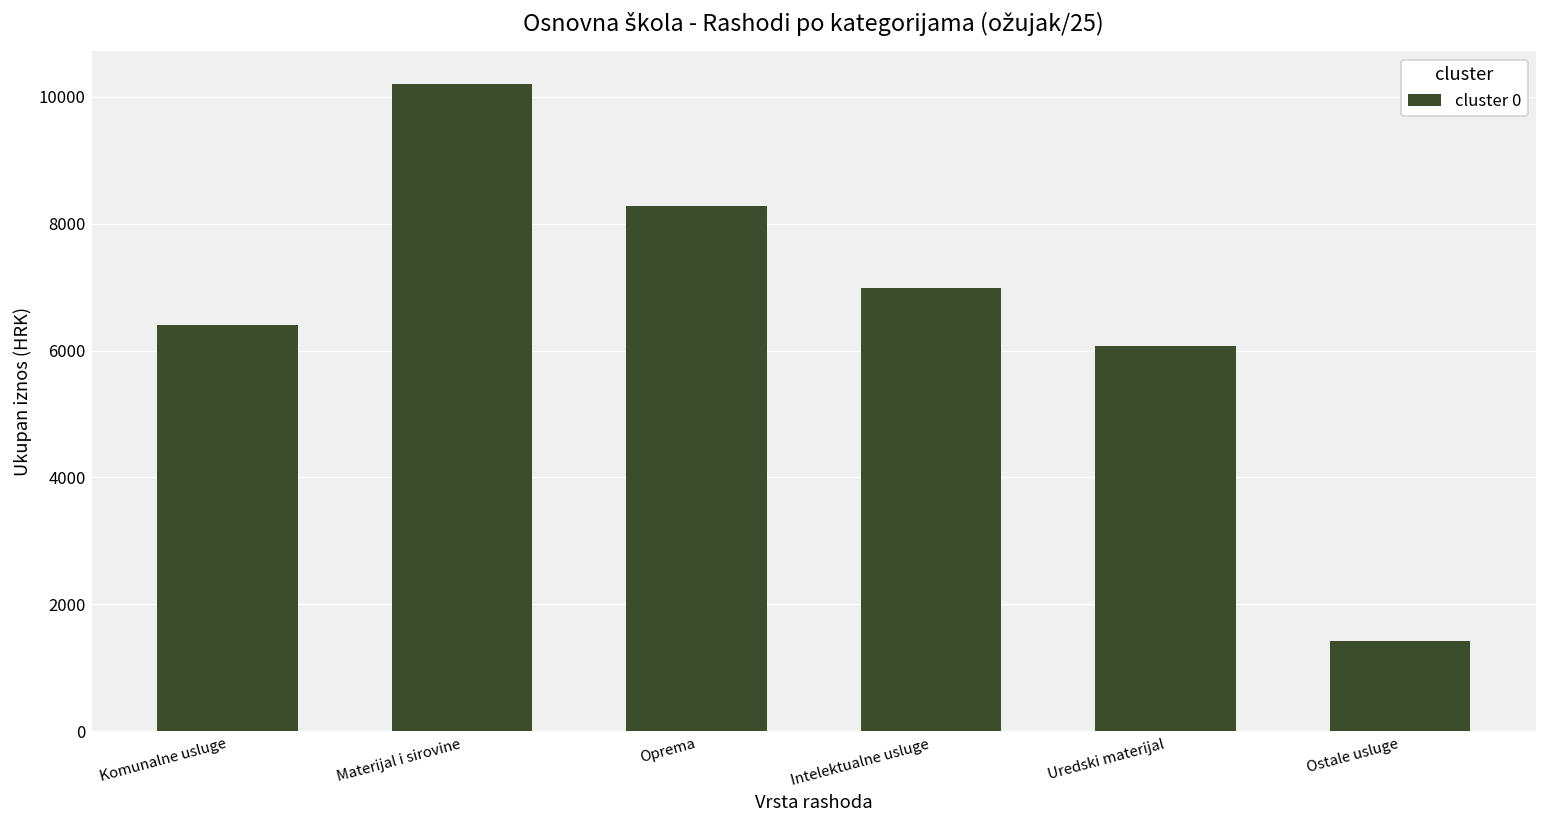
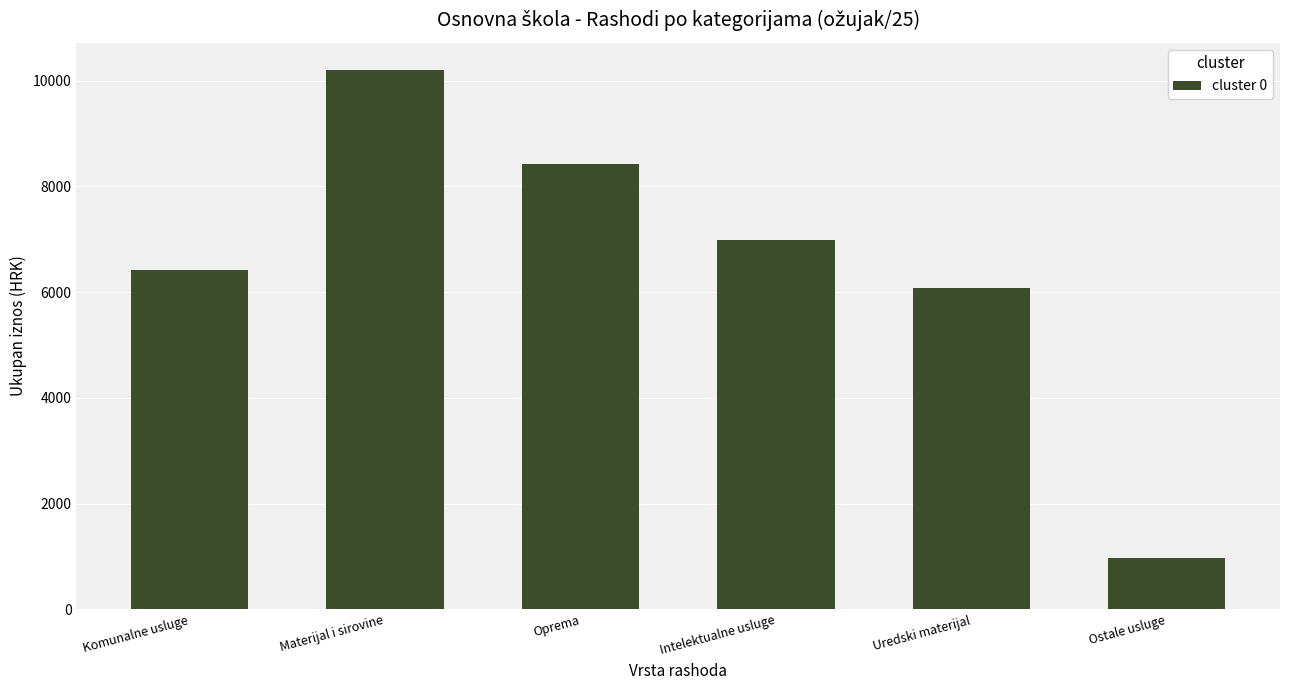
Oprema: 8300 -> 8400
Ostale usluge: 1400 -> 1000
